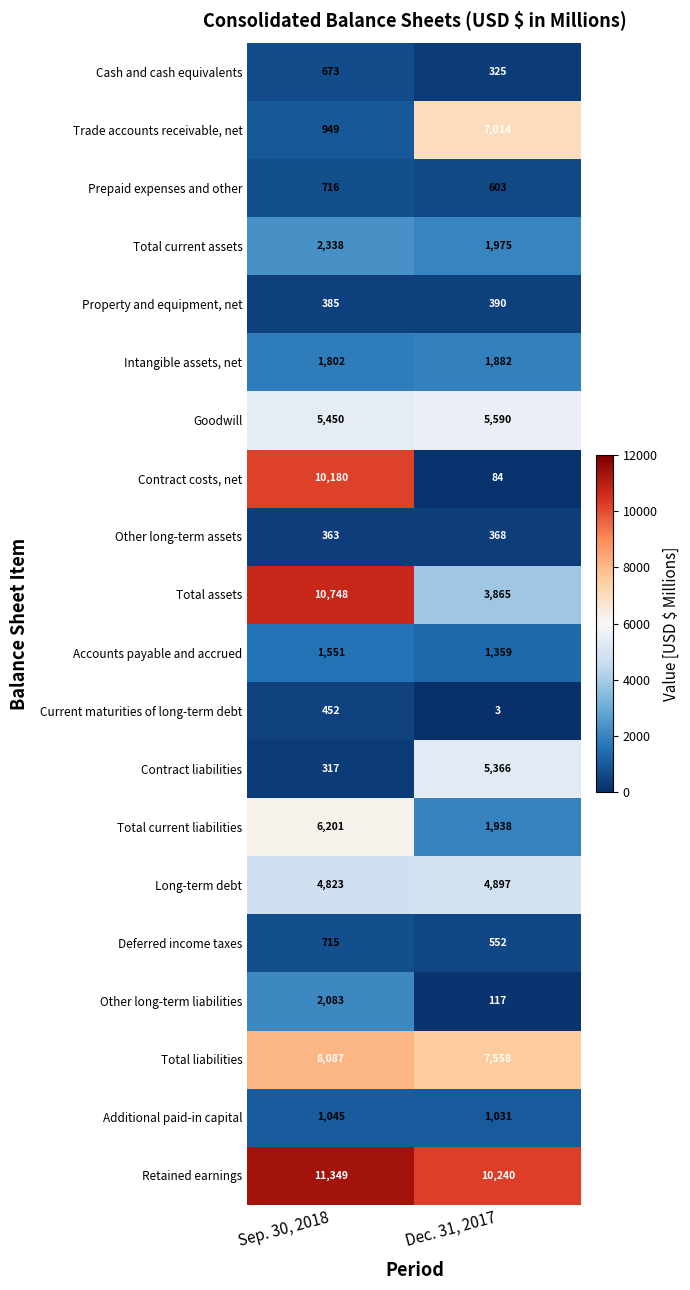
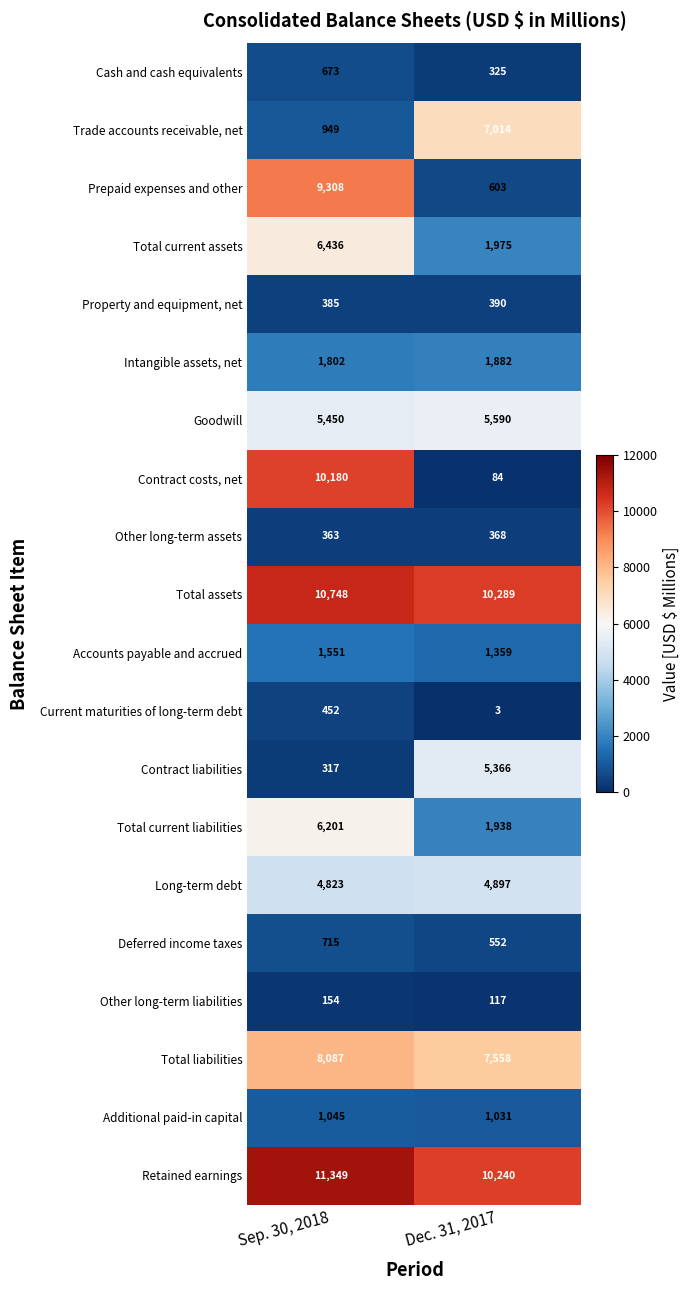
Prepaid expenses and other, Sep. 30, 2018: 716 -> 9,308
Total current assets, Sep. 30, 2018: 2,338 -> 6,436
Total assets, Dec. 31, 2017: 3,865 -> 10,289
Other long-term liabilities, Sep. 30, 2018: 2,083 -> 154
